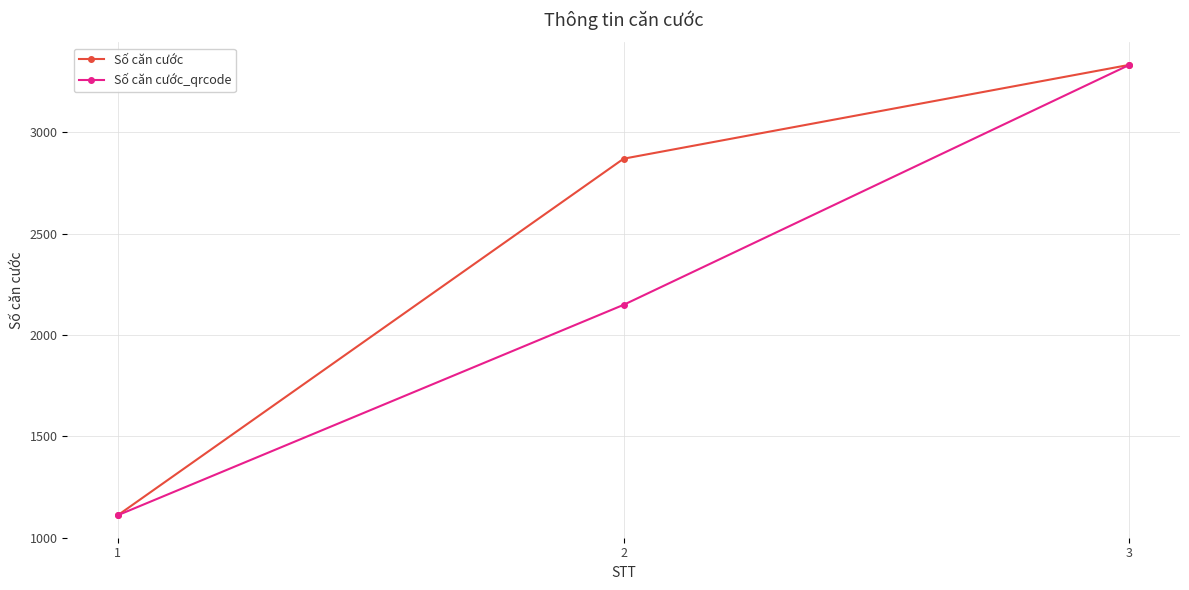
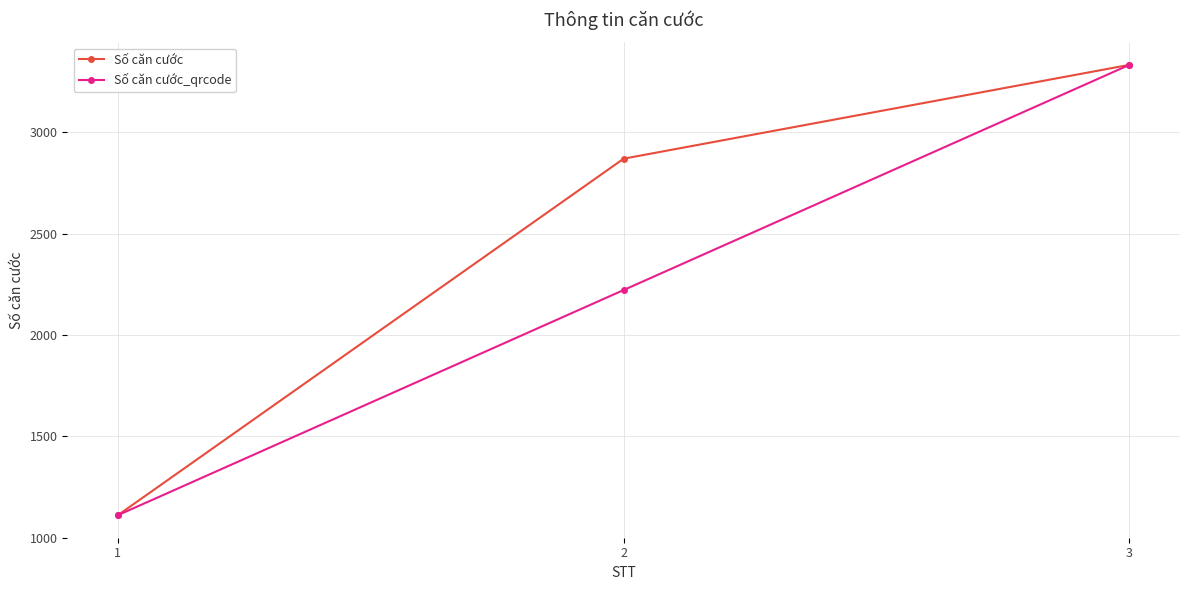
Số căn cước_qrcode, 2: 2150 -> 2220
